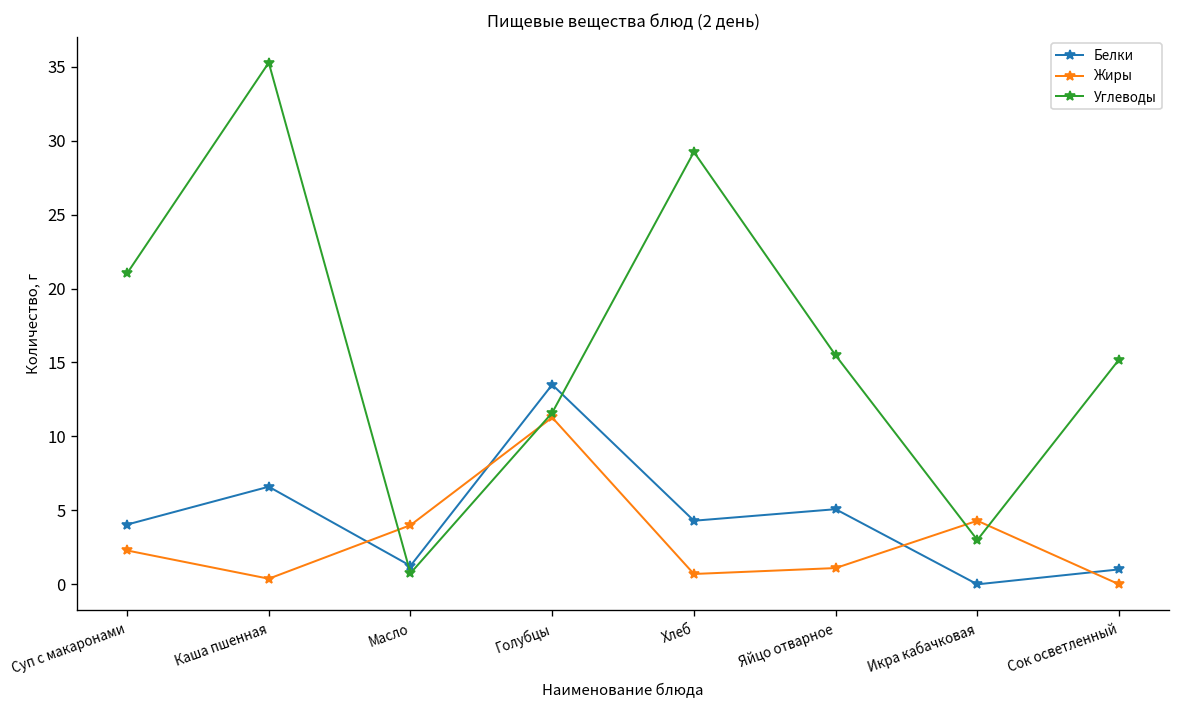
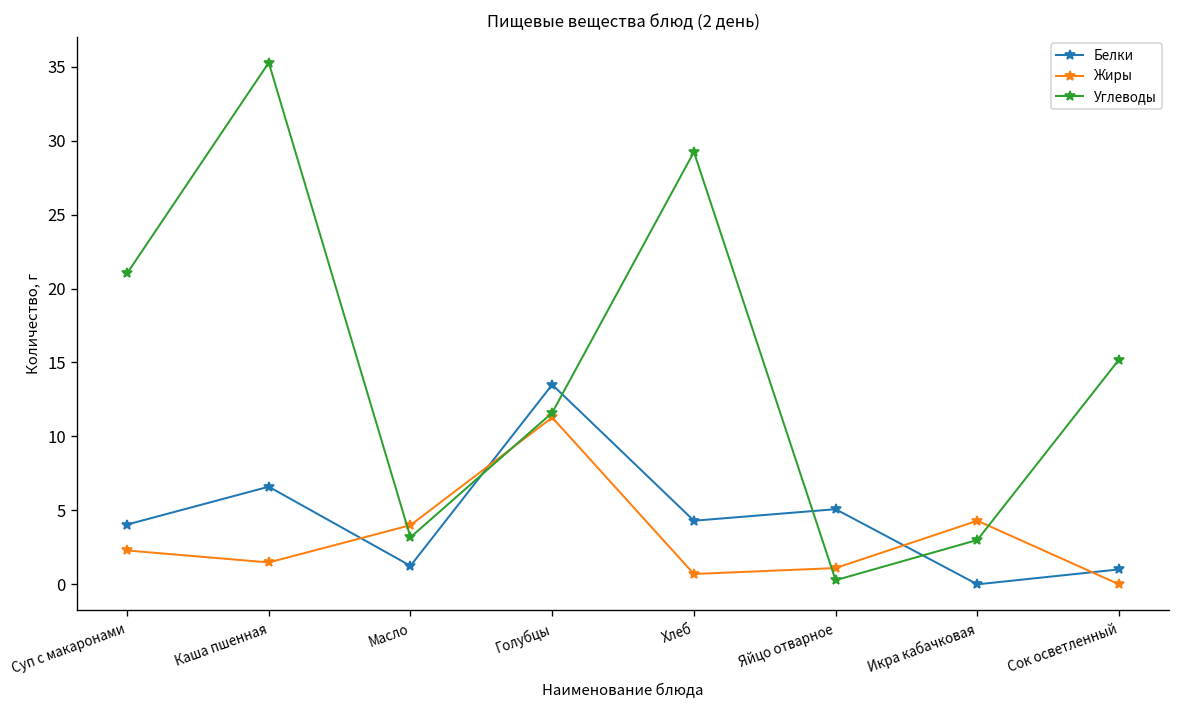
Жиры, Каша пшенная: 0.4 -> 1.5
Углеводы, Масло: 0.8 -> 3.2
Углеводы, Яйцо отварное: 15.5 -> 0.3
